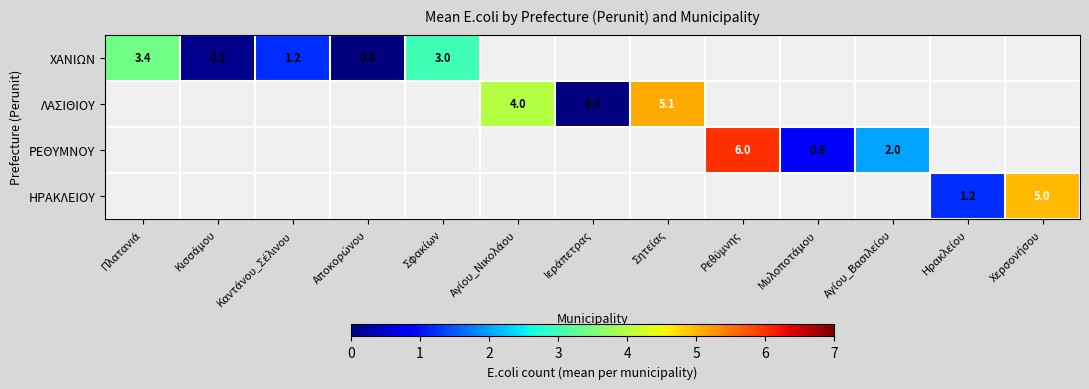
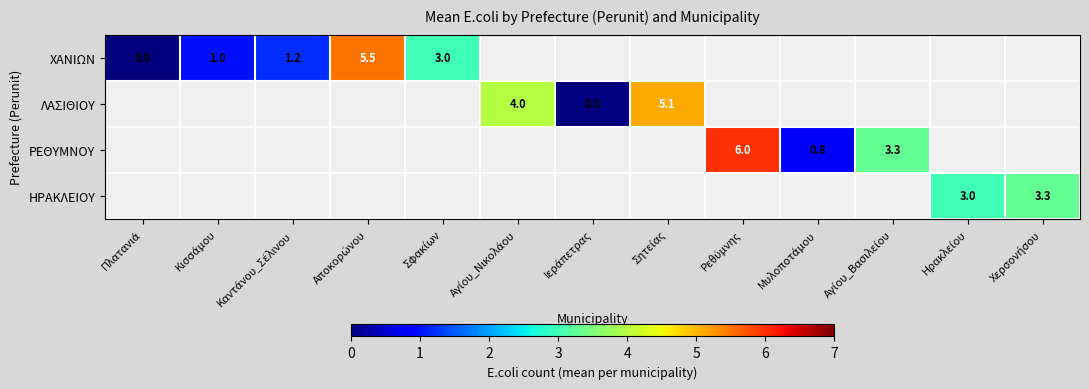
ΧΑΝΙΩΝ, Πλατανιά: 3.4 -> 0.0
ΧΑΝΙΩΝ, Κισσάμου: 0.1 -> 1.0
ΧΑΝΙΩΝ, Αποκορώνου: 0.0 -> 5.5
ΡΕΘΥΜΝΟΥ, Αγίου_Βασιλείου: 2.0 -> 3.3
ΗΡΑΚΛΕΙΟΥ, Ηρακλείου: 1.2 -> 3.0
ΗΡΑΚΛΕΙΟΥ, Χερσονήσου: 5.0 -> 3.3
